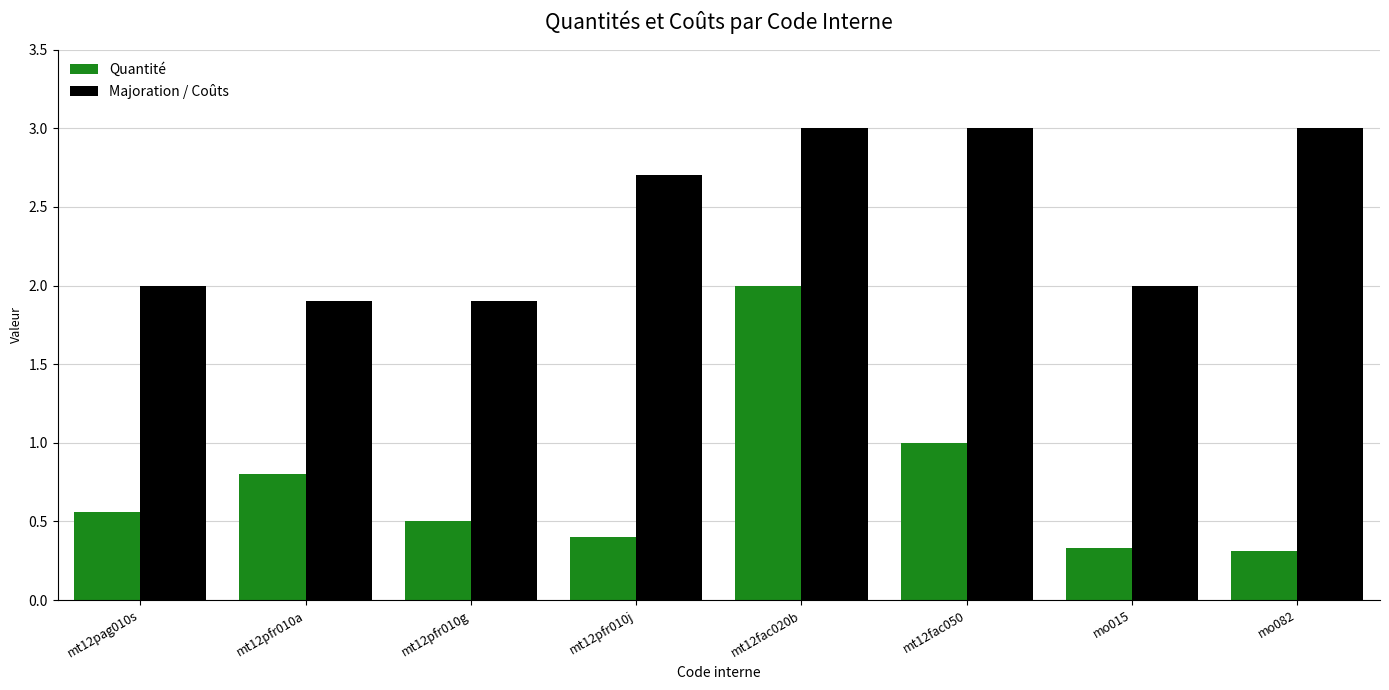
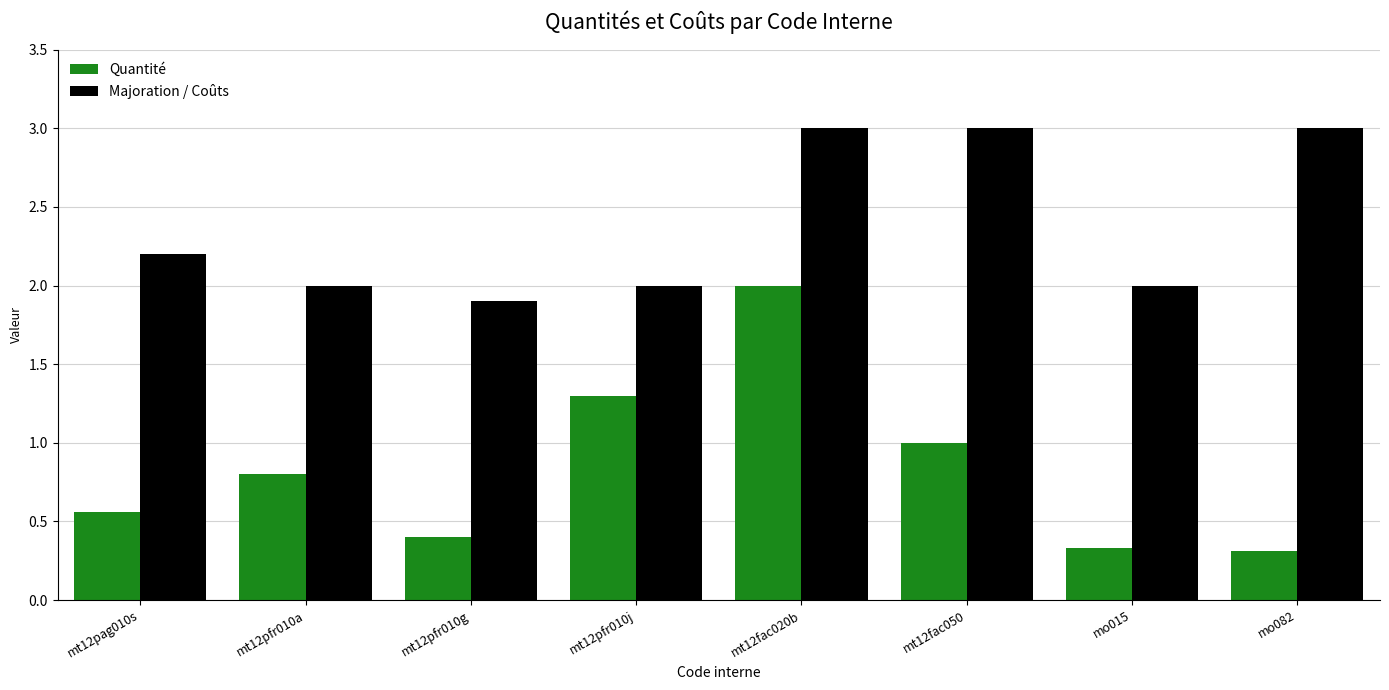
Majoration / Coûts, mt12pag010s: 2.0 -> 2.2
Majoration / Coûts, mt12pfr010a: 1.9 -> 2.0
Quantité, mt12pfr010g: 0.5 -> 0.4
Quantité, mt12pfr010j: 0.4 -> 1.3
Majoration / Coûts, mt12pfr010j: 2.7 -> 2.0
